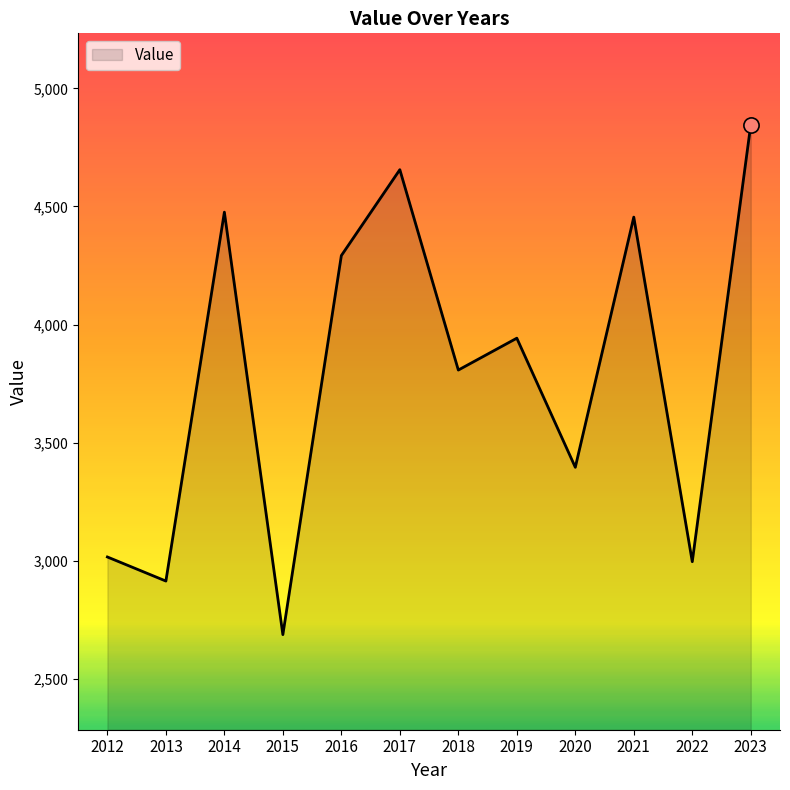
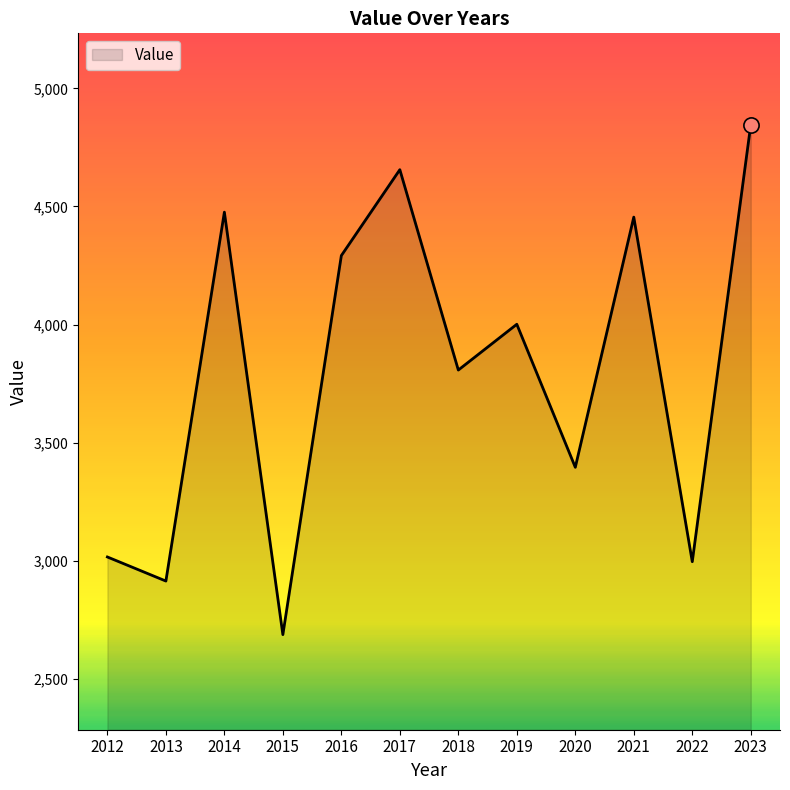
Value, 2019: 3,940 -> 4,000
